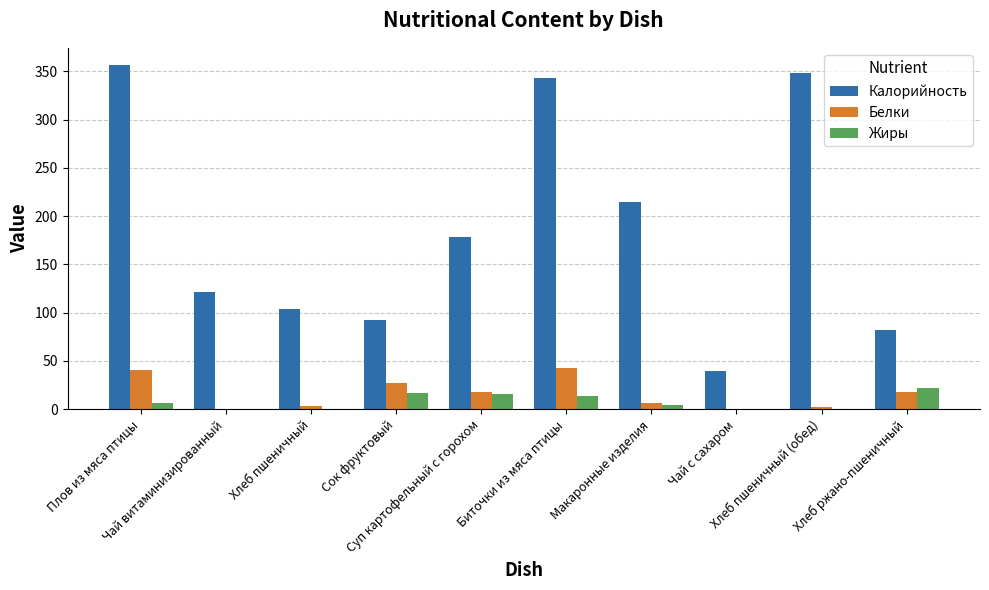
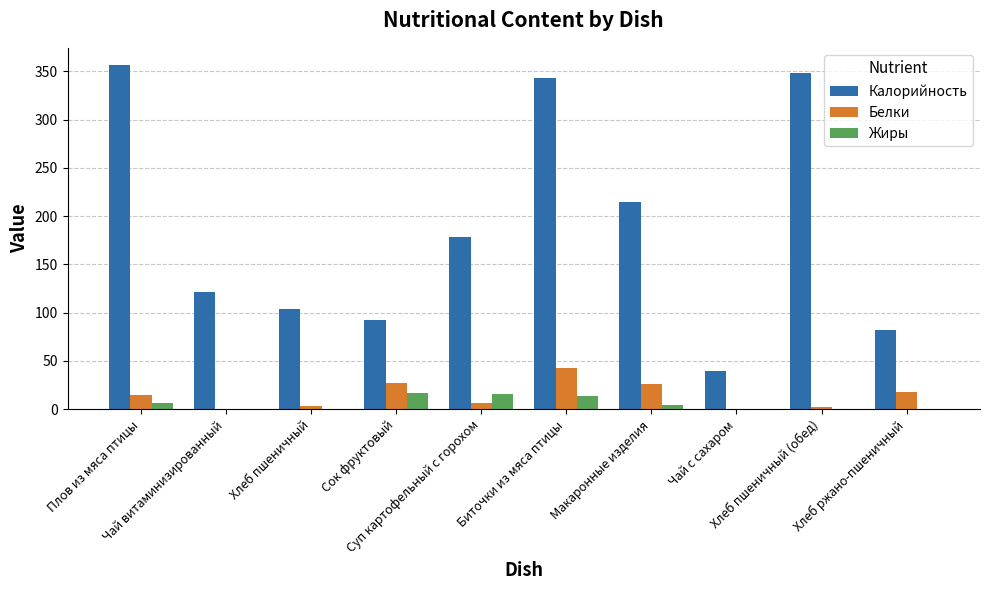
Белки, Плов из мяса птицы: 40 -> 10
Белки, Суп картофельный с горохом: 20 -> 10
Белки, Макаронные изделия: 10 -> 30
Жиры, Хлеб ржано-пшеничный: 20 -> 0
